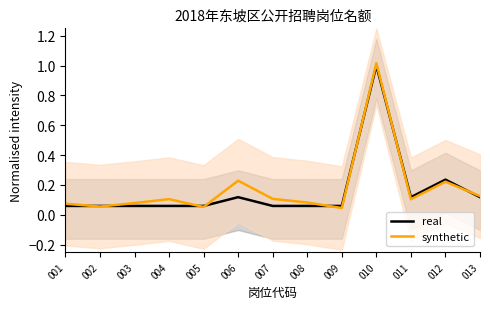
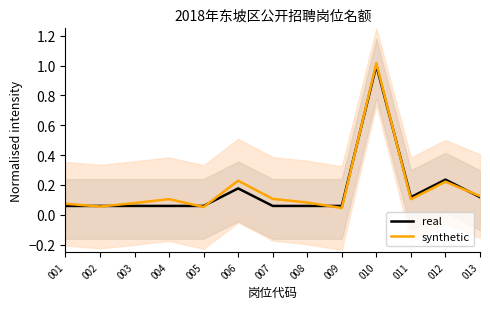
real, 006: 0.12 -> 0.18
